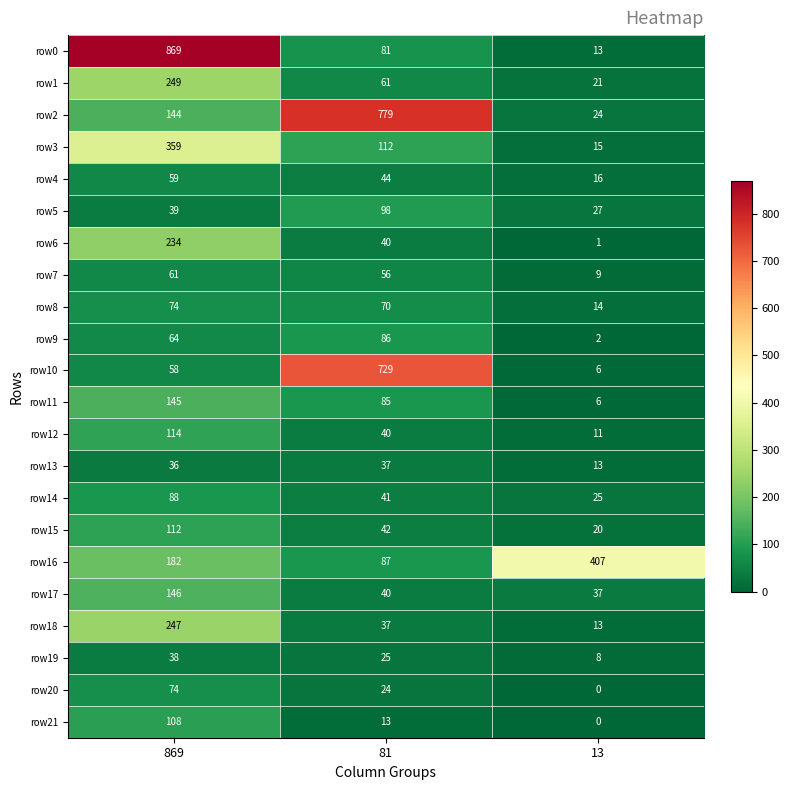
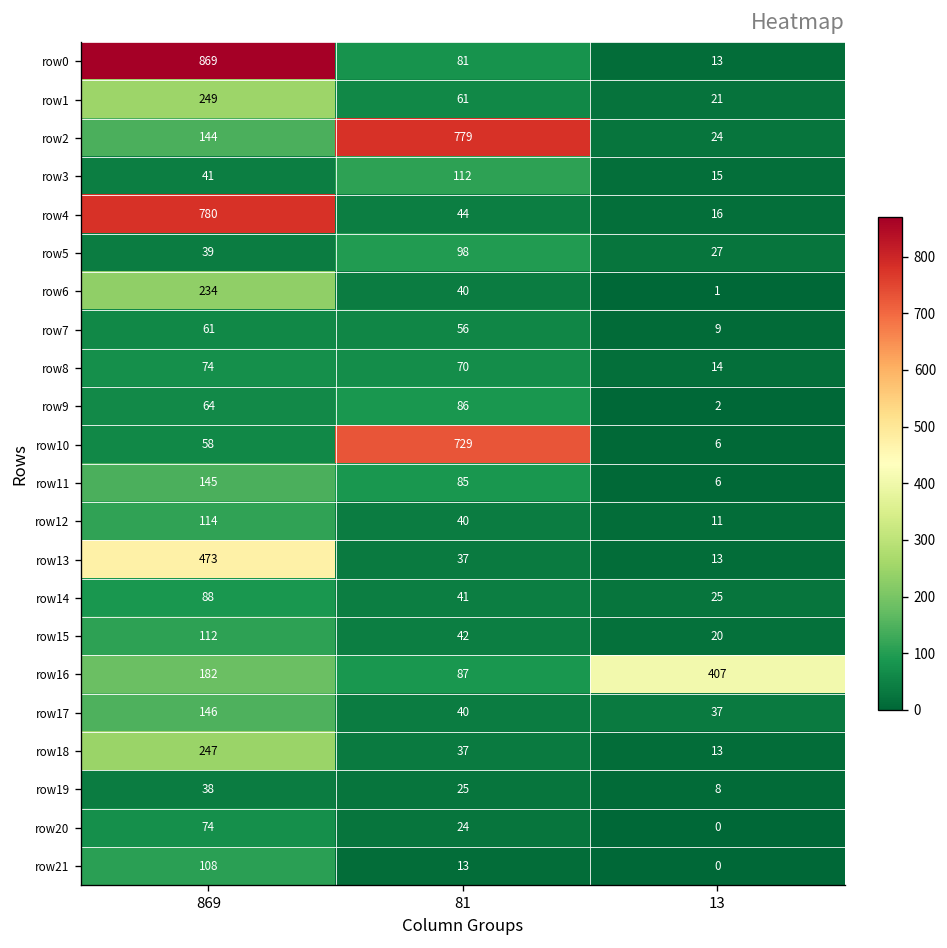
row3, 869: 359 -> 41
row4, 869: 59 -> 780
row13, 869: 36 -> 473
